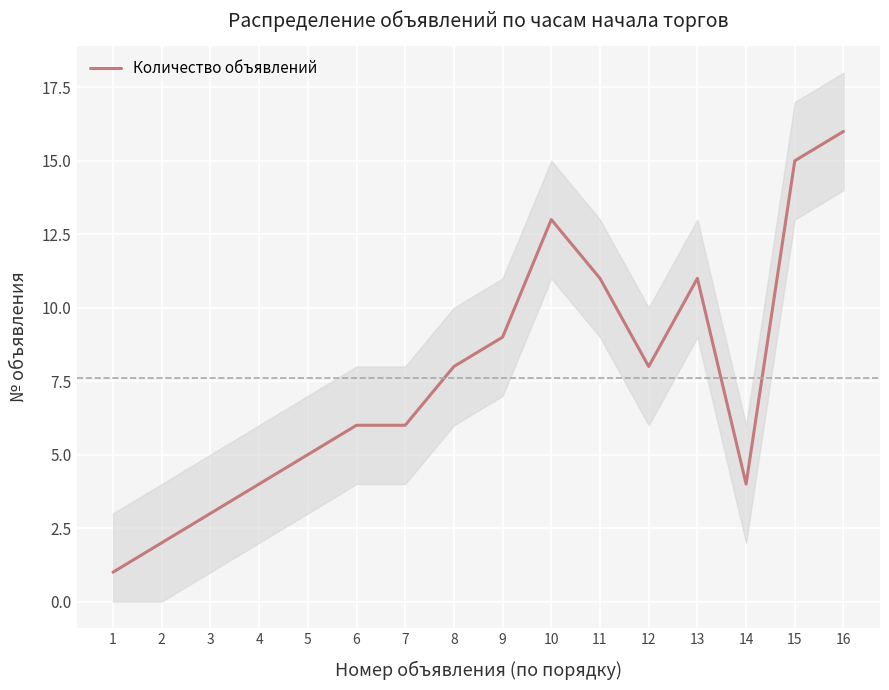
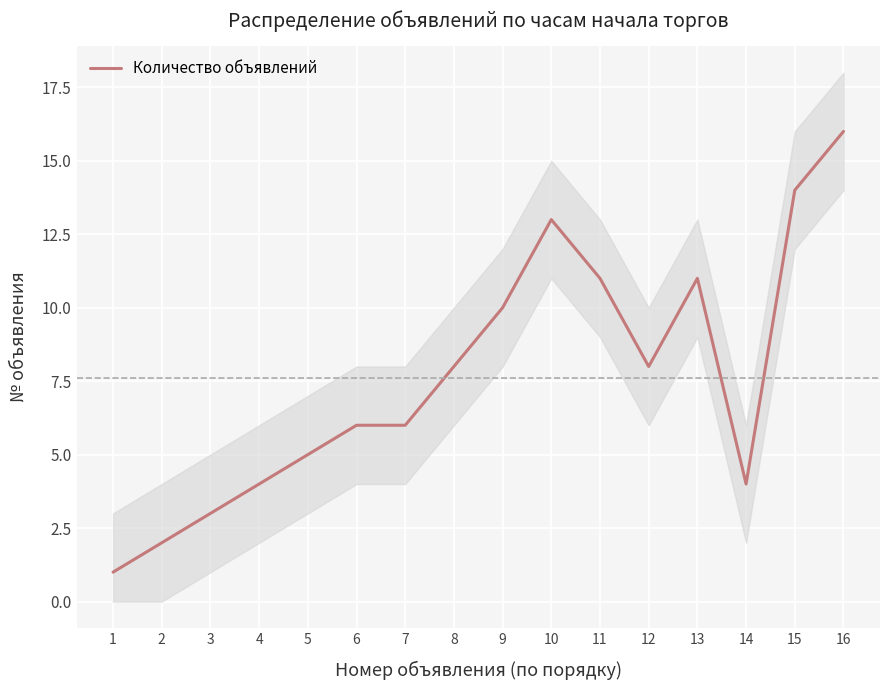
Количество объявлений, 9: 9 -> 10
Количество объявлений, 15: 15 -> 14
